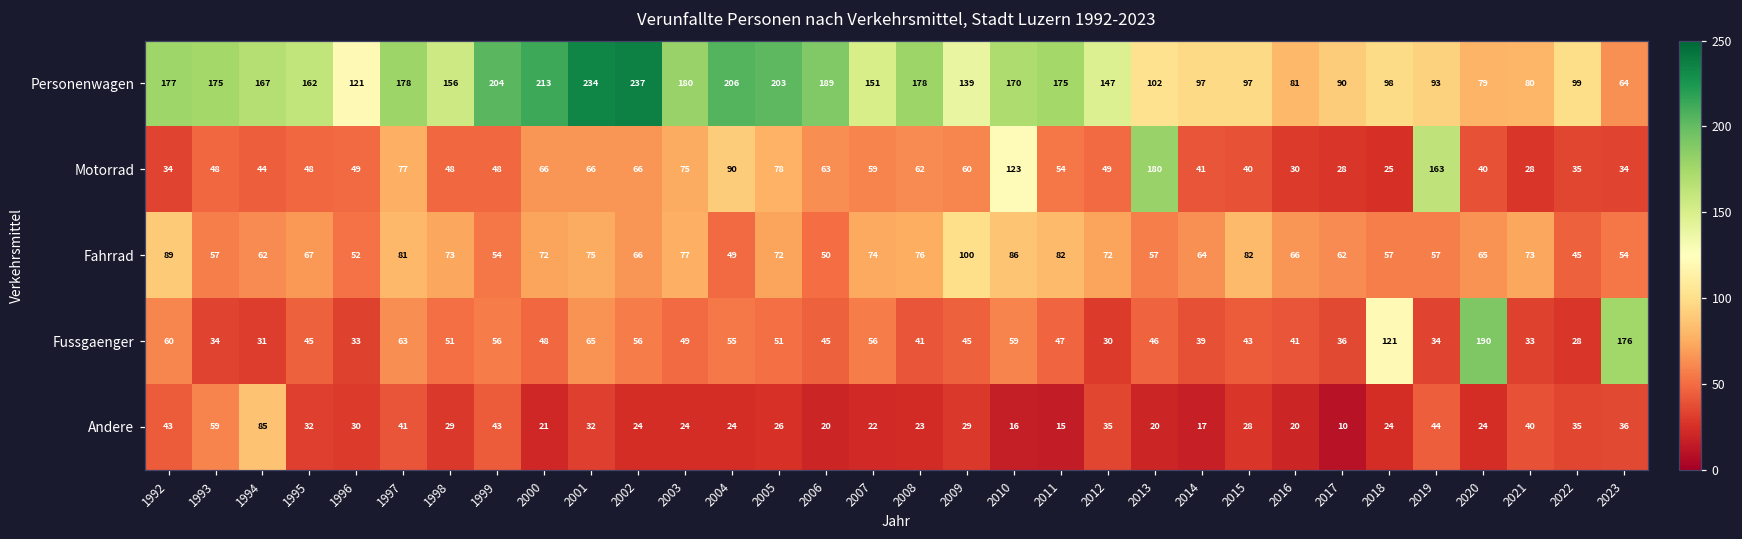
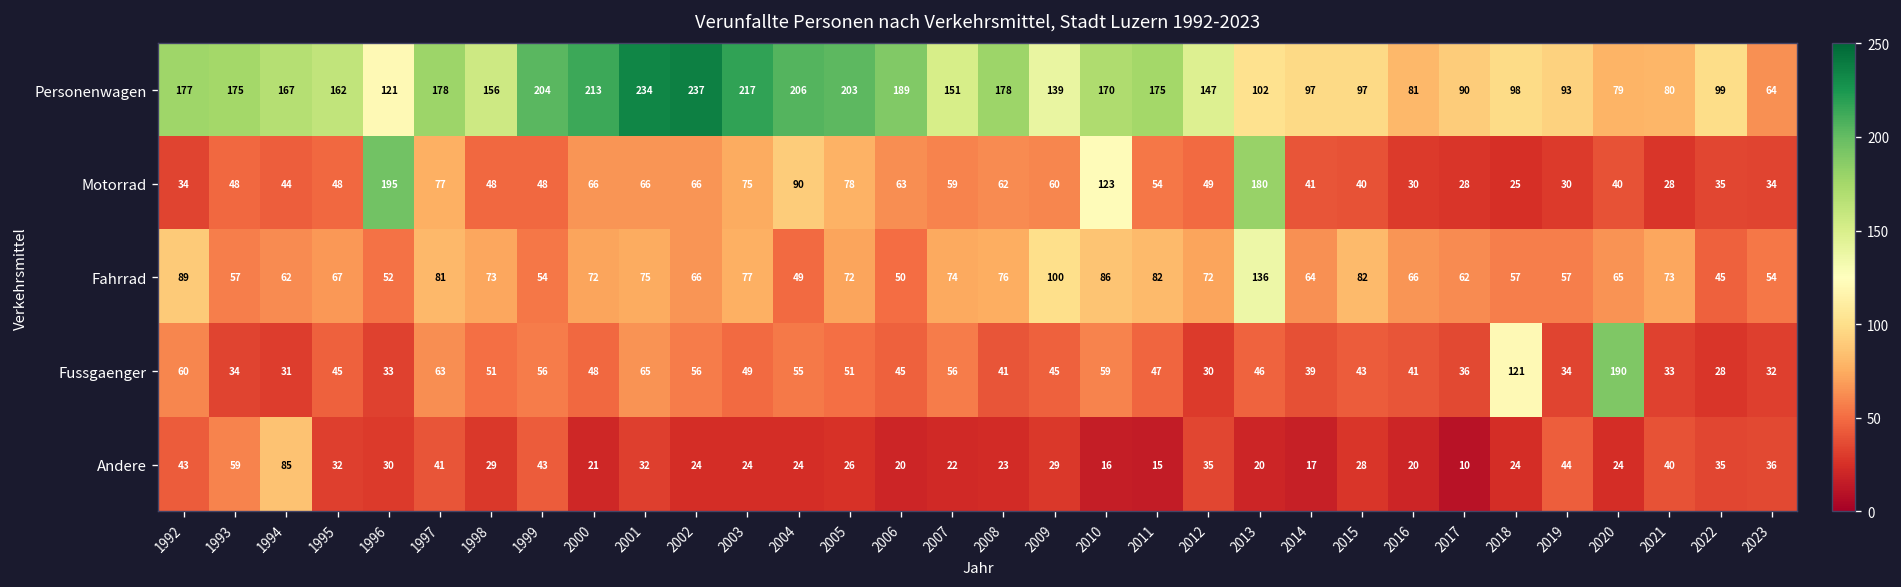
Personenwagen, 2003: 180 -> 217
Motorrad, 1996: 49 -> 195
Motorrad, 2019: 163 -> 30
Fahrrad, 2013: 57 -> 136
Fussgaenger, 2023: 176 -> 32
